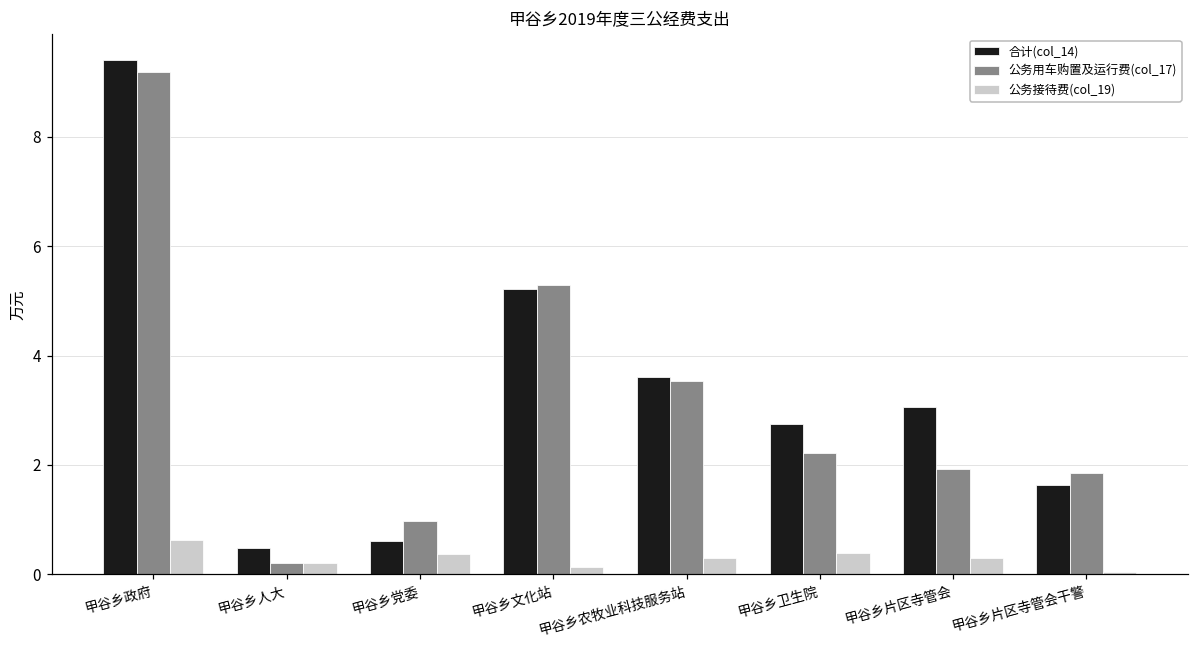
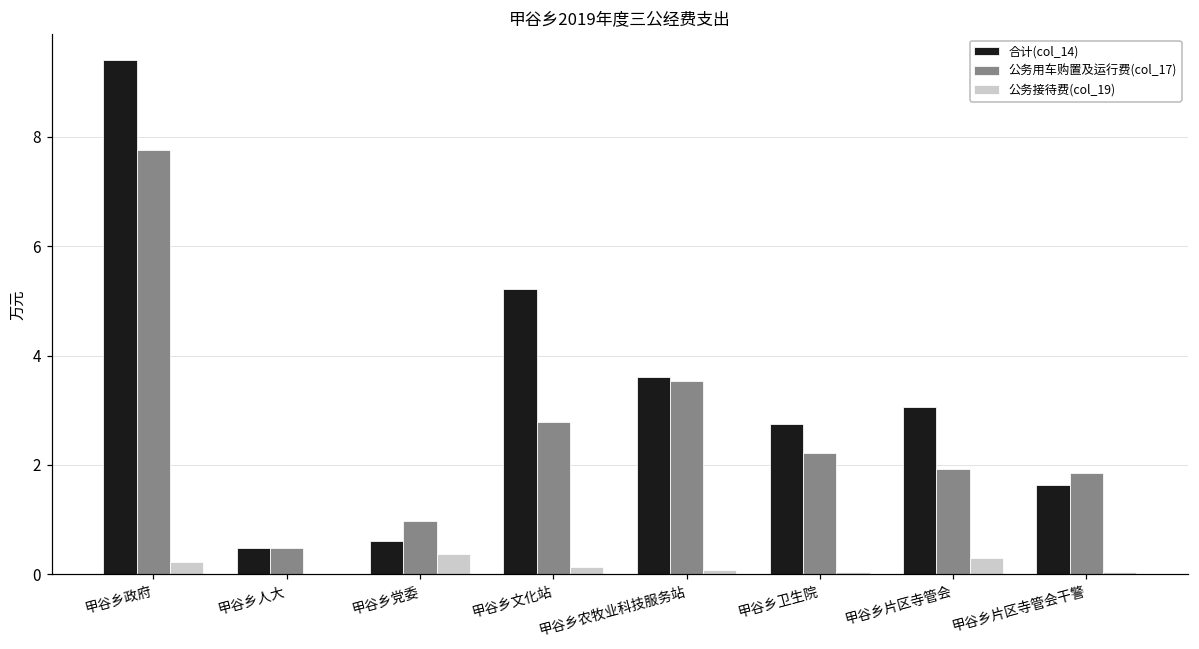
公务用车购置及运行费(col_17), 甲谷乡政府: 9.2 -> 7.8
公务接待费(col_19), 甲谷乡政府: 0.6 -> 0.2
公务用车购置及运行费(col_17), 甲谷乡人大: 0.2 -> 0.5
公务接待费(col_19), 甲谷乡人大: 0.2 -> 0.0
公务用车购置及运行费(col_17), 甲谷乡文化站: 5.3 -> 2.8
公务接待费(col_19), 甲谷乡农牧业科技服务站: 0.3 -> 0.1
公务接待费(col_19), 甲谷乡卫生院: 0.4 -> 0.1
